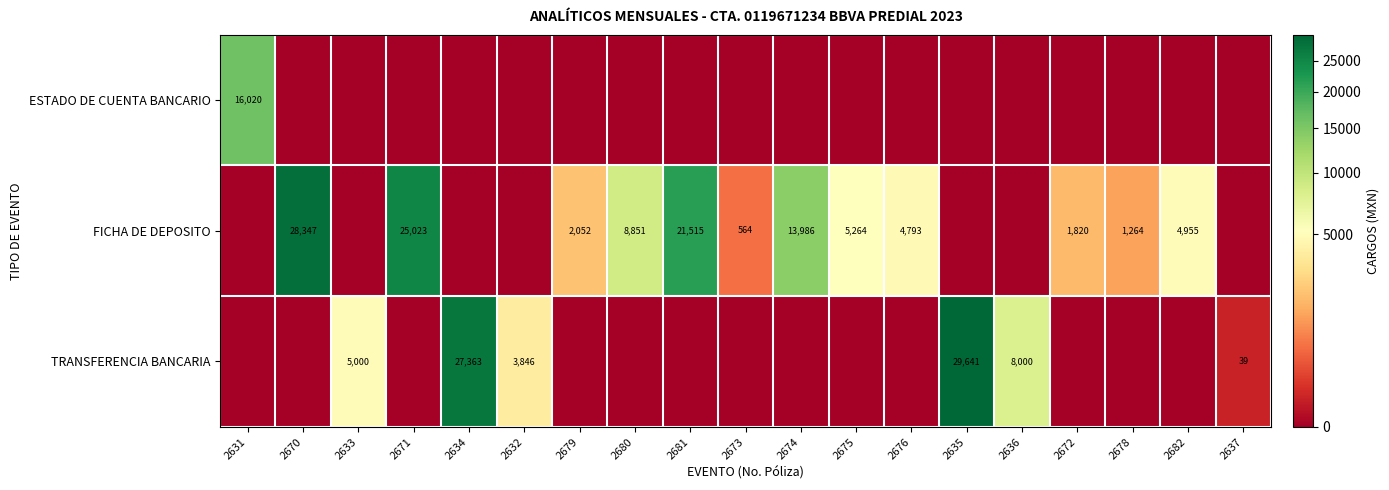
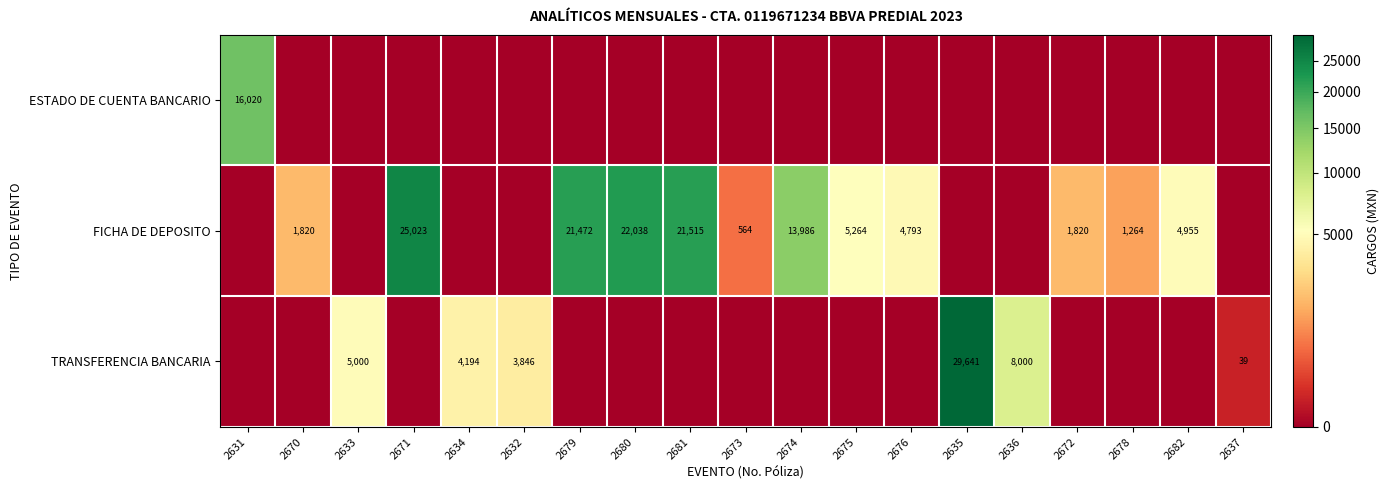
FICHA DE DEPOSITO, 2670: 28,347 -> 1,820
FICHA DE DEPOSITO, 2679: 2,052 -> 21,472
FICHA DE DEPOSITO, 2680: 8,851 -> 22,038
TRANSFERENCIA BANCARIA, 2634: 27,363 -> 4,194
